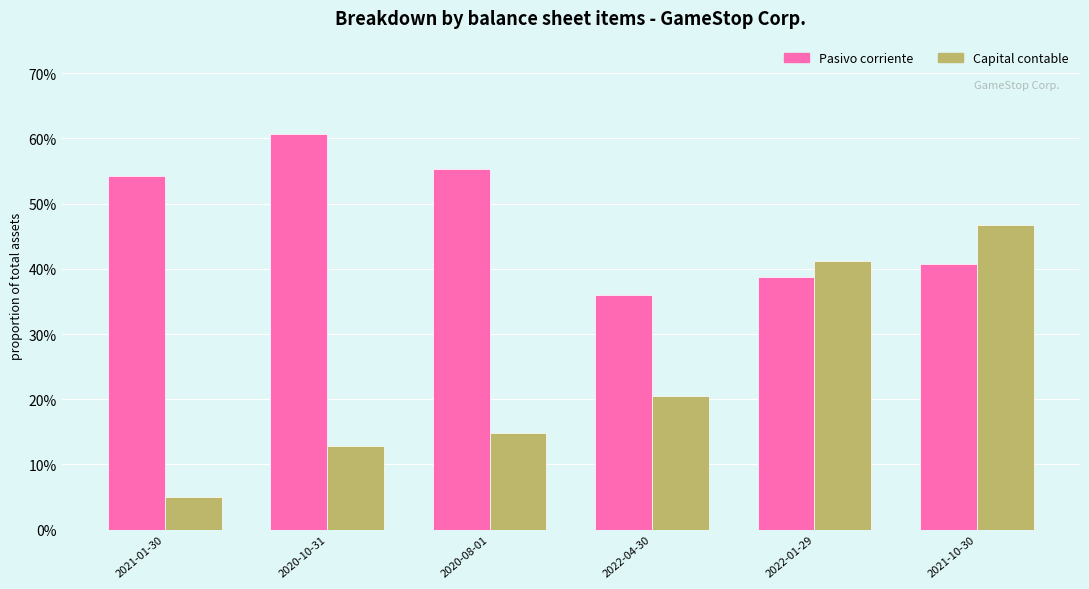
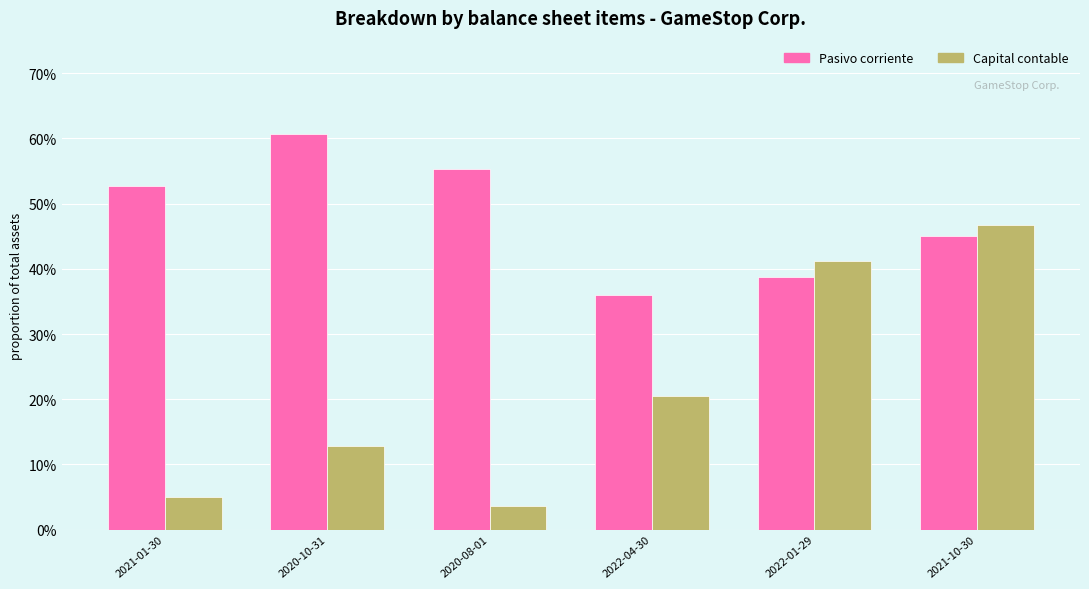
Pasivo corriente, 2021-01-30: 54% -> 53%
Capital contable, 2020-08-01: 15% -> 4%
Pasivo corriente, 2021-10-30: 41% -> 45%
